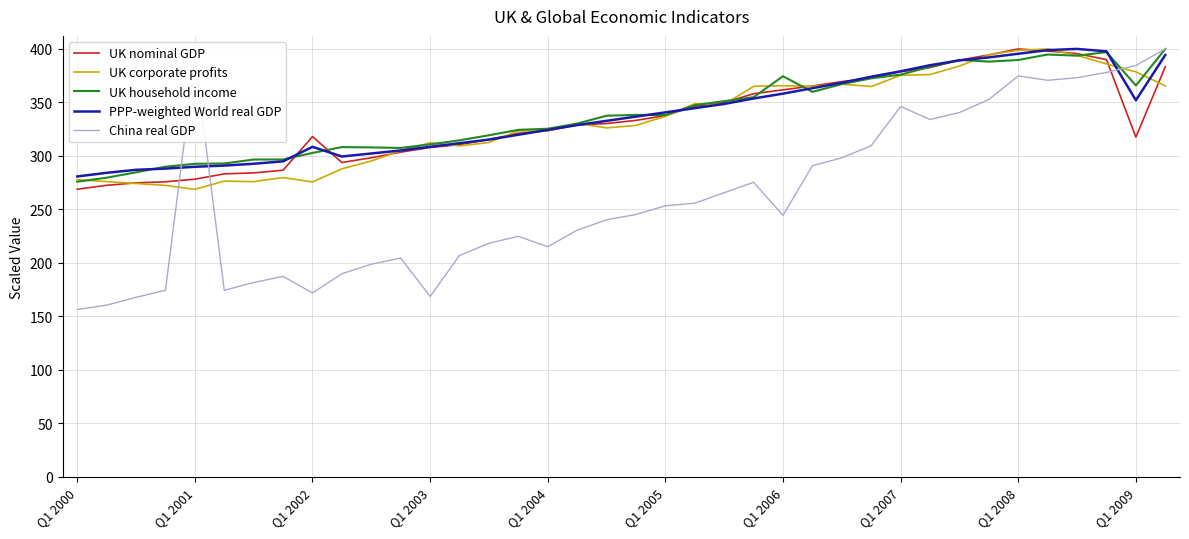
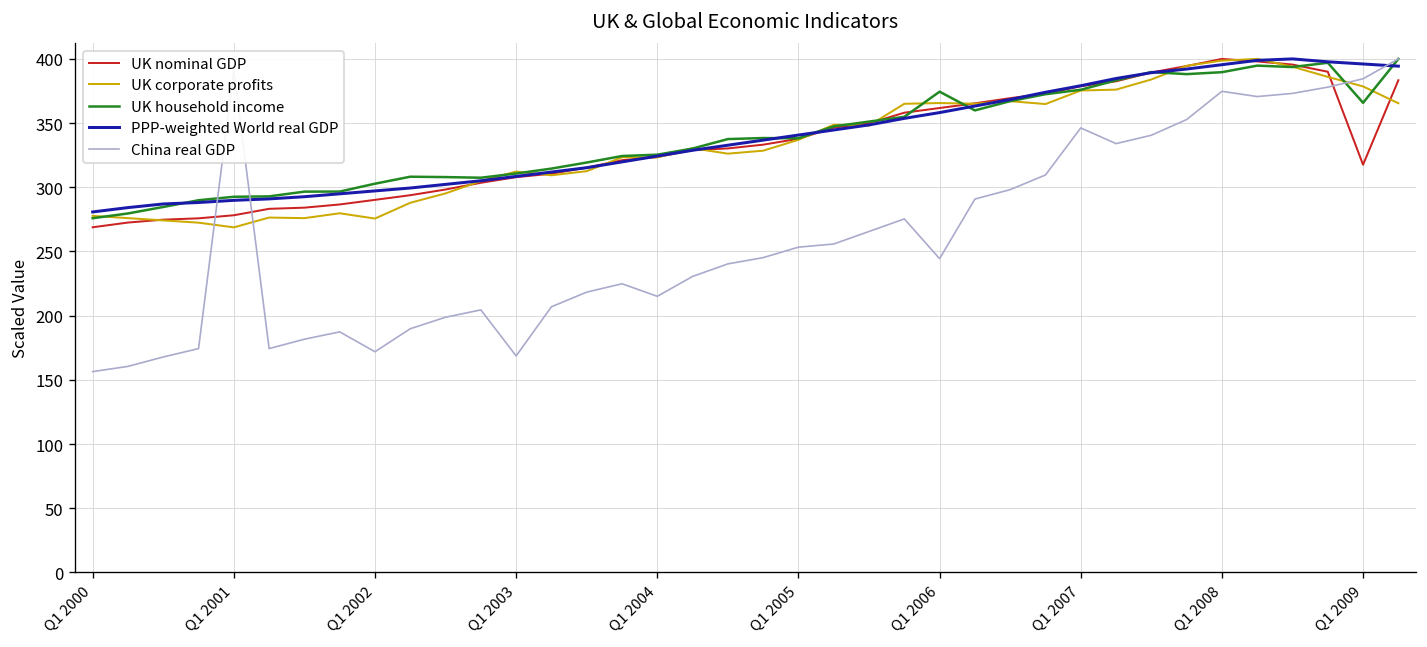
UK nominal GDP, Q1 2002: 318 -> 290
PPP-weighted World real GDP, Q1 2002: 308 -> 297
PPP-weighted World real GDP, Q1 2009: 352 -> 396
